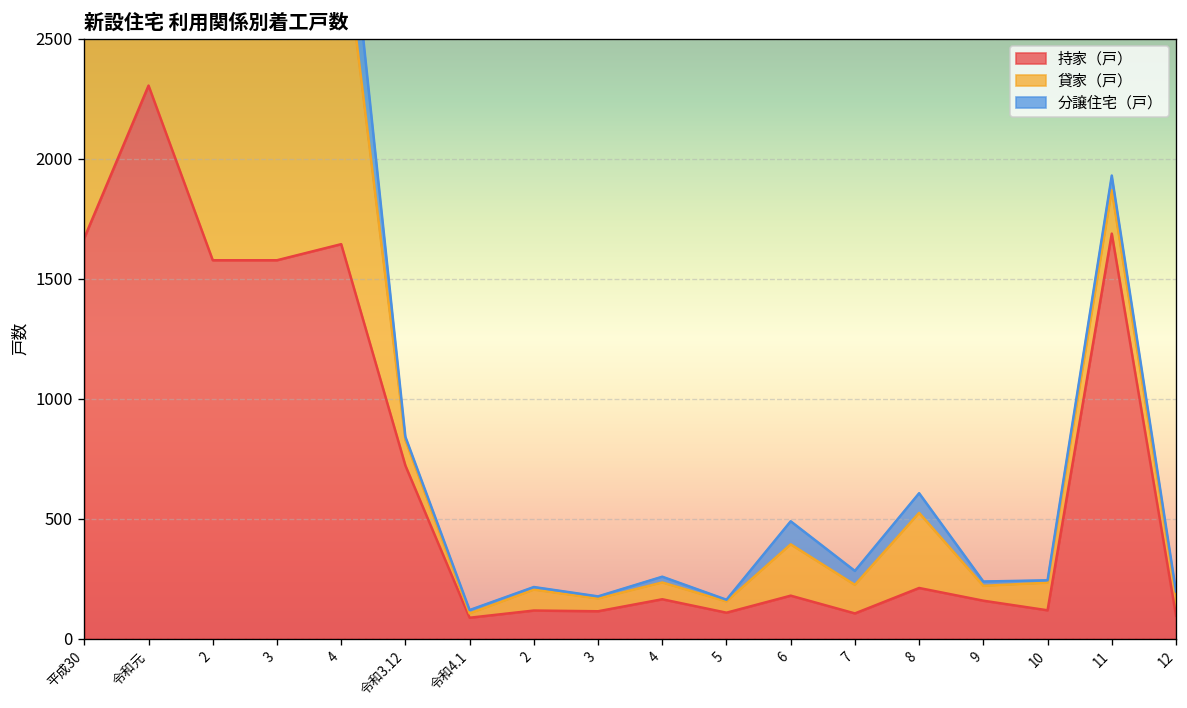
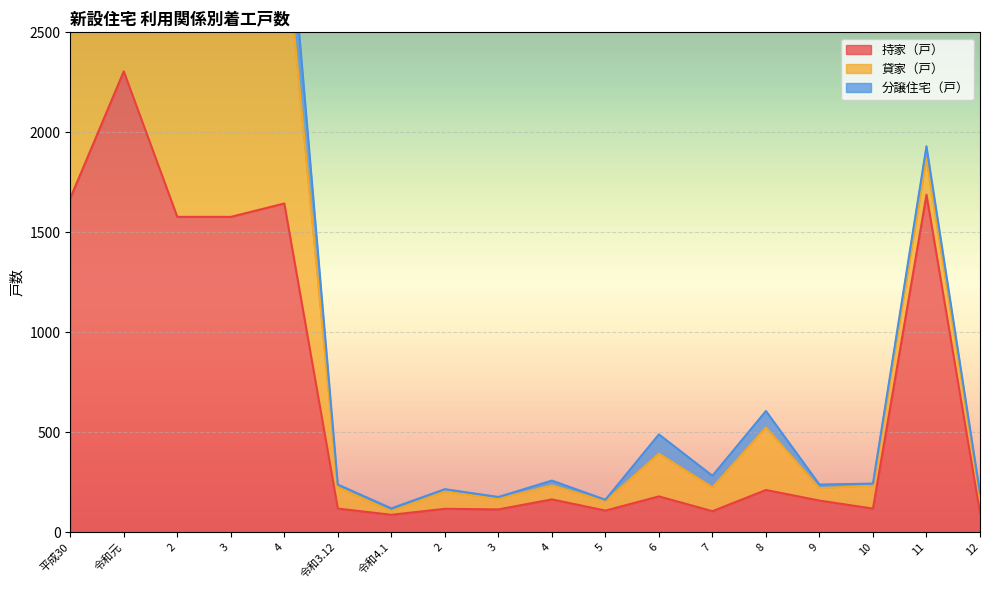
持家（戸）, 令和3.12: 720 -> 120
